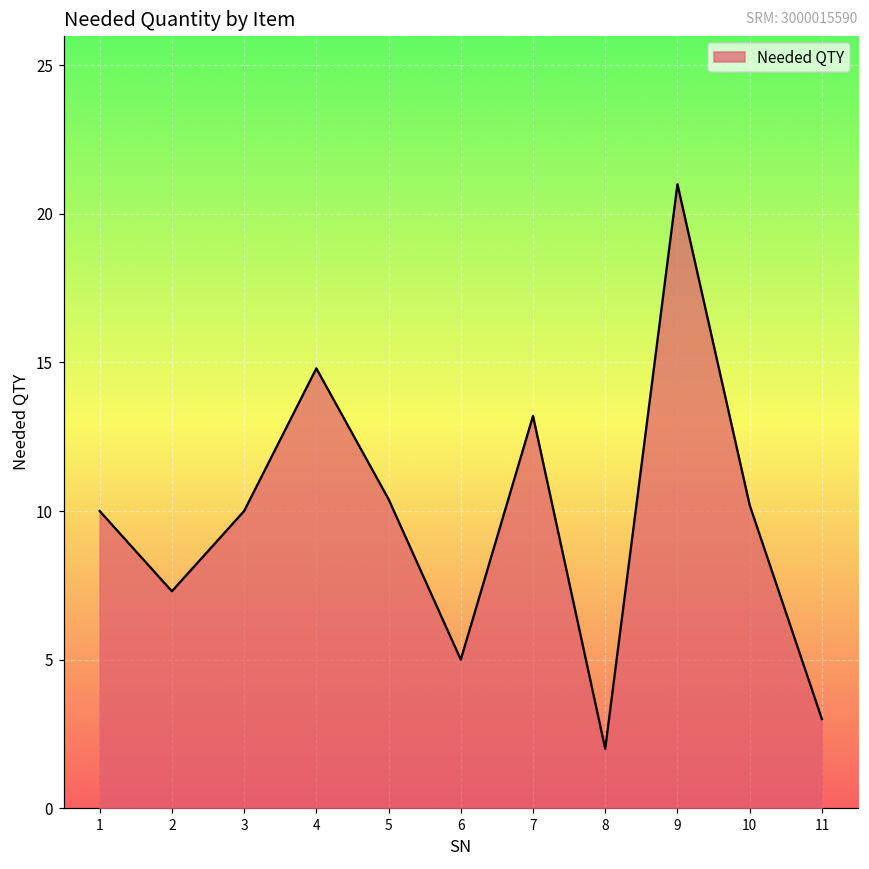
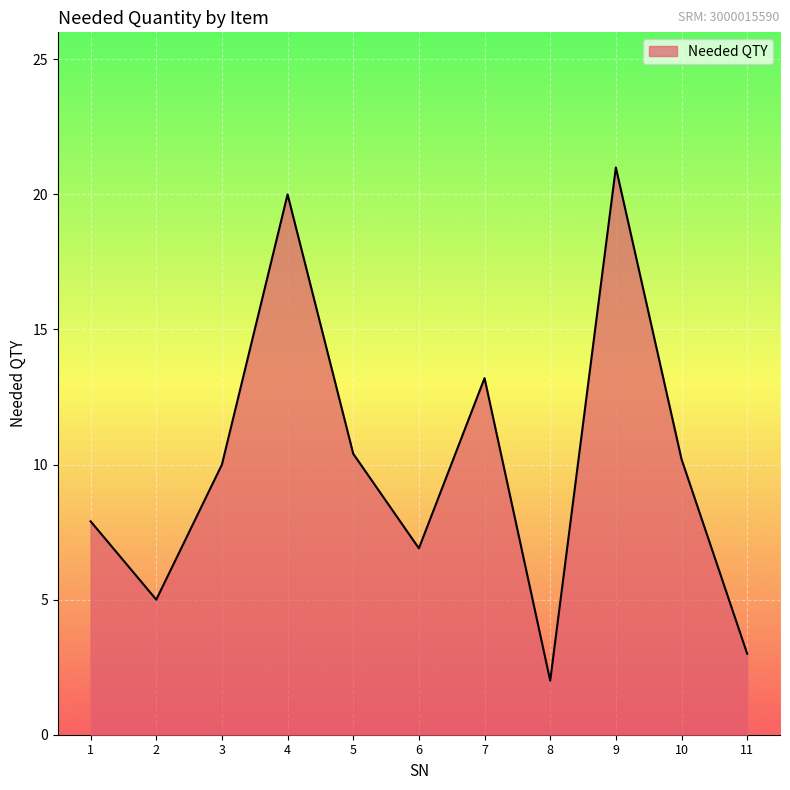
1: 10.0 -> 7.9
2: 7.3 -> 5.0
4: 14.8 -> 20.0
6: 5.0 -> 6.9
